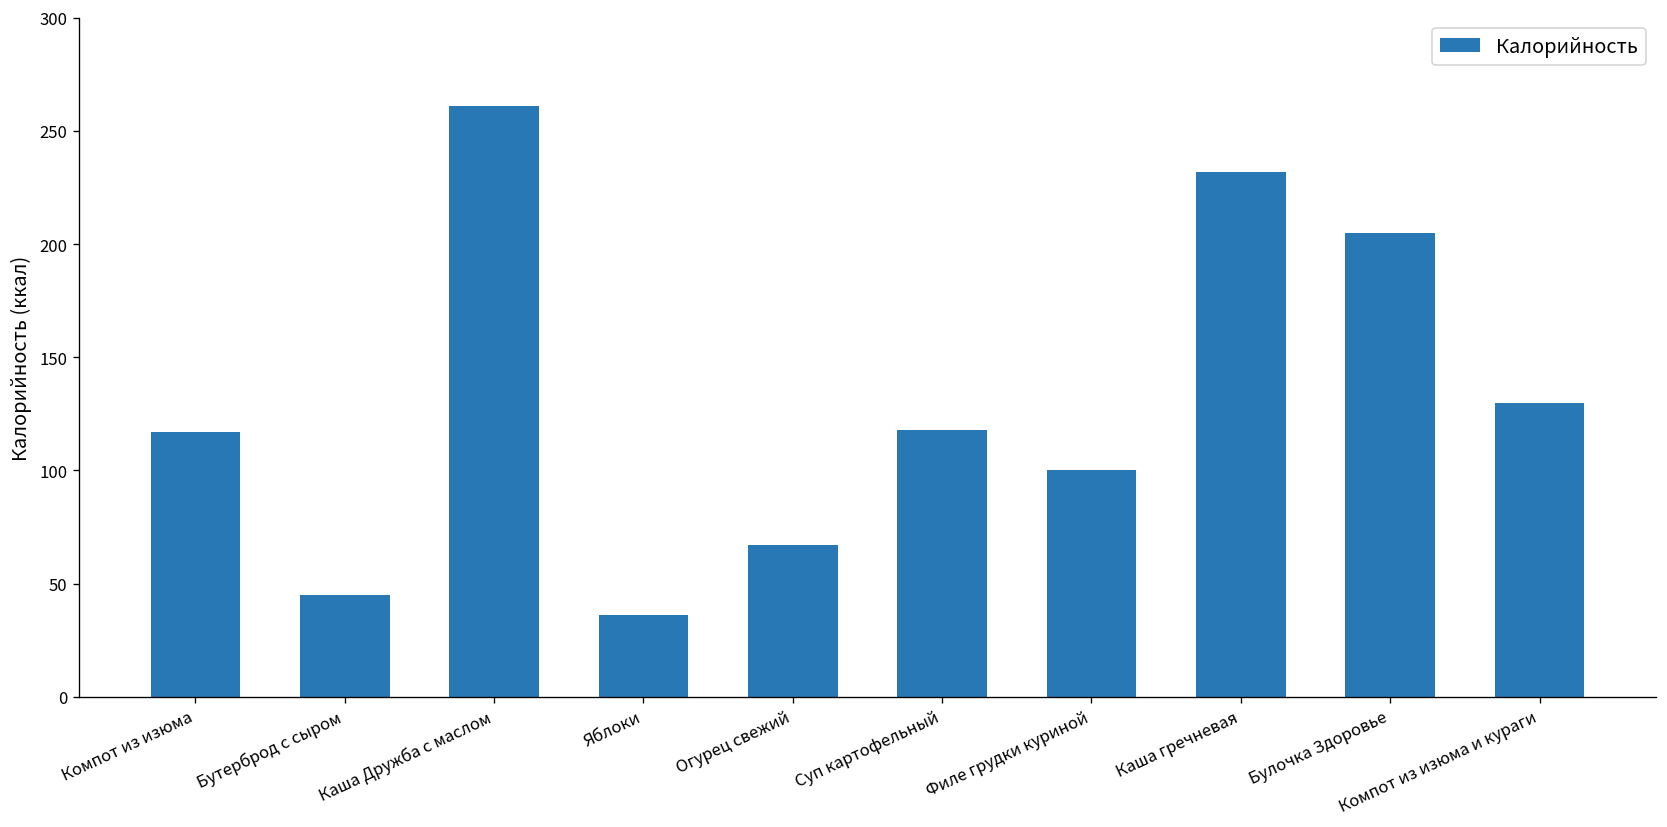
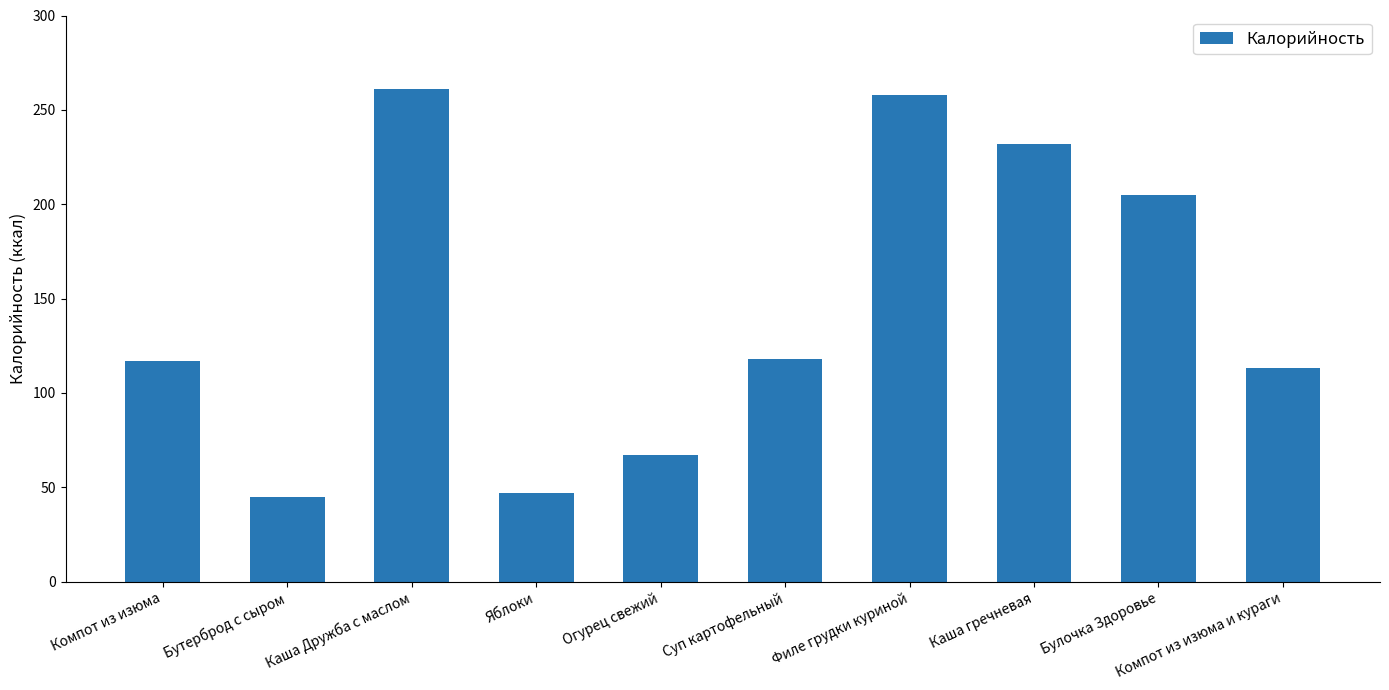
Яблоки: 36 -> 47
Филе грудки куриной: 100 -> 258
Компот из изюма и кураги: 130 -> 113
